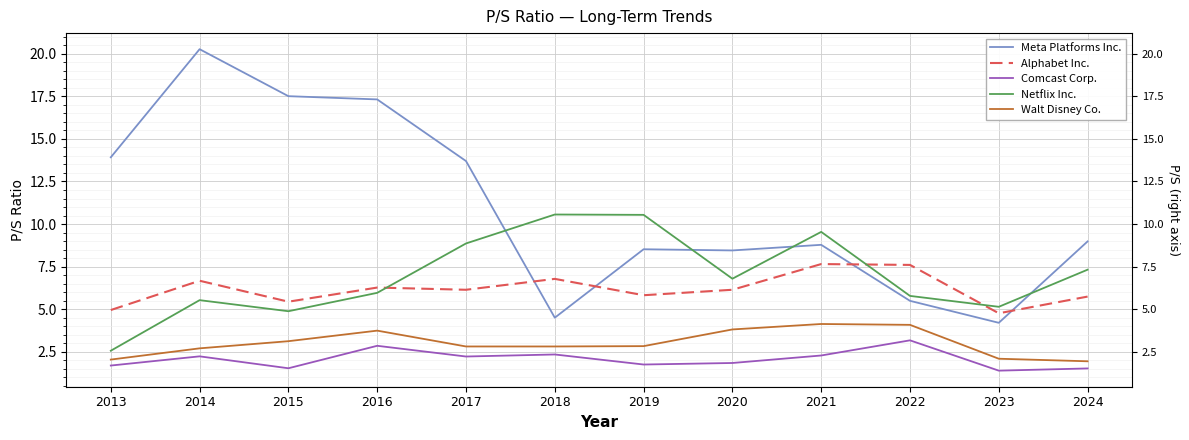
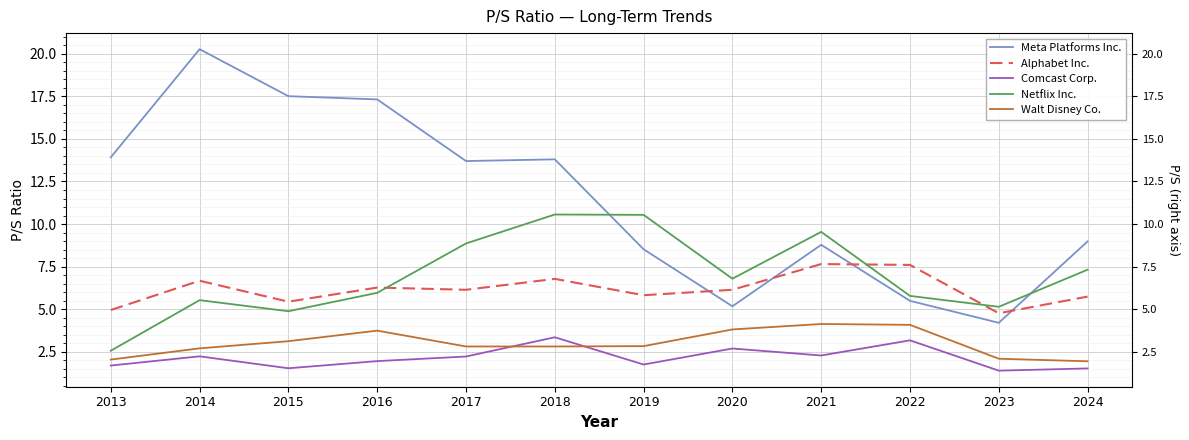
Comcast Corp., 2016: 2.9 -> 2.0
Meta Platforms Inc., 2018: 4.5 -> 13.8
Comcast Corp., 2018: 2.3 -> 3.4
Meta Platforms Inc., 2020: 8.5 -> 5.2
Comcast Corp., 2020: 1.8 -> 2.7
